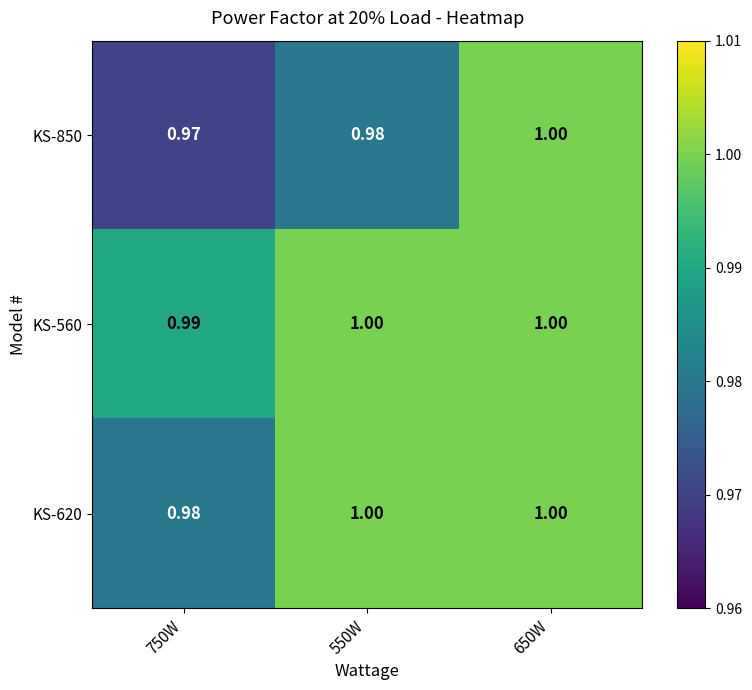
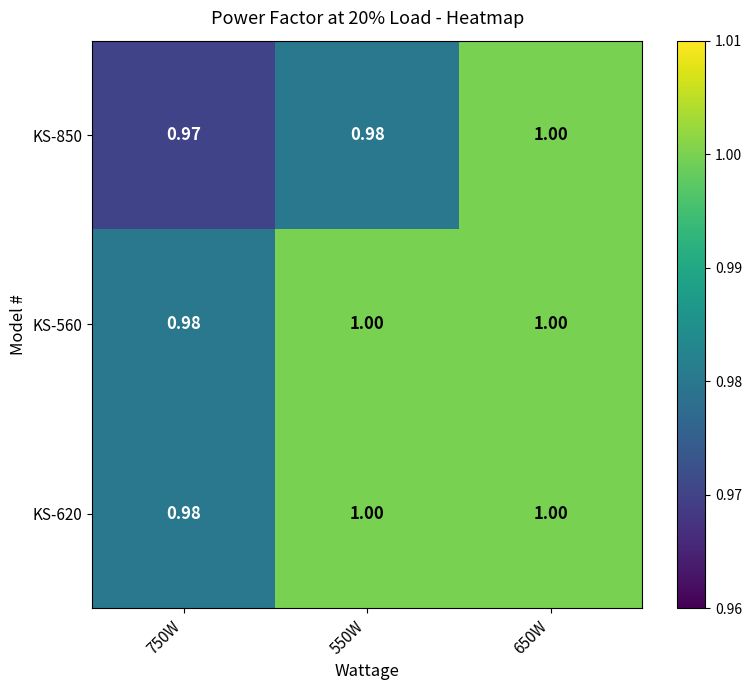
KS-560, 750W: 0.99 -> 0.98
